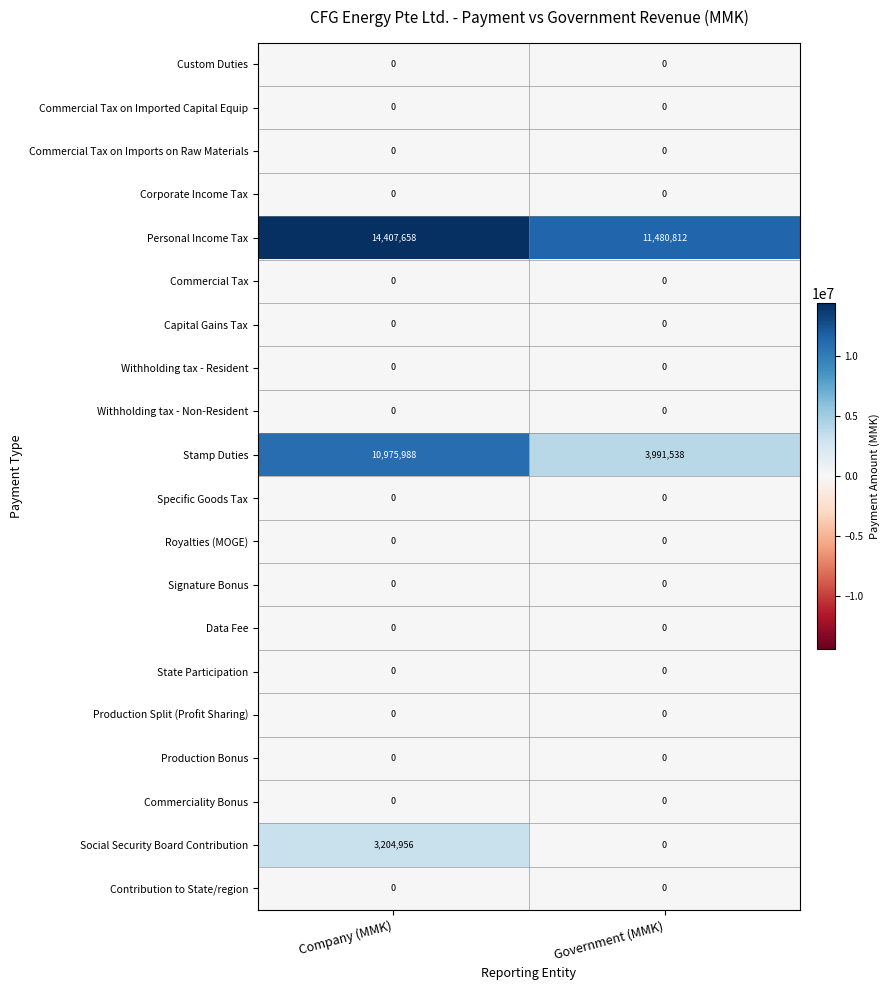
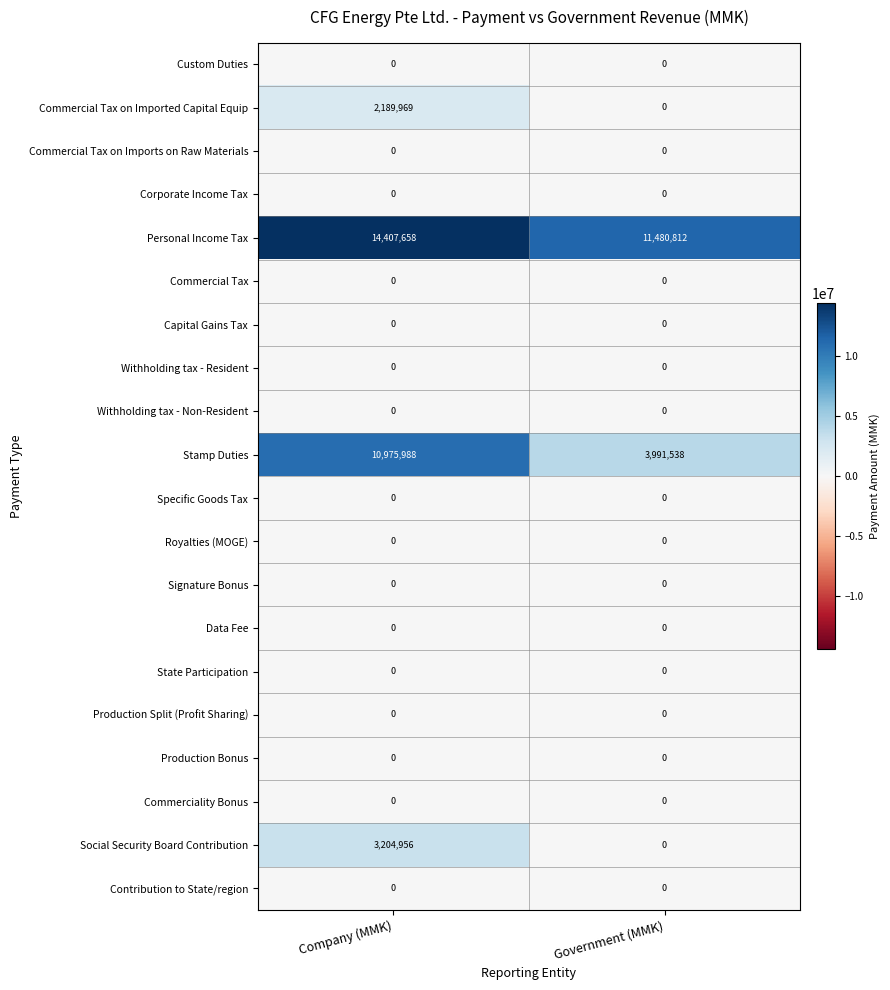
Commercial Tax on Imported Capital Equip, Company (MMK): 0 -> 2,189,969
